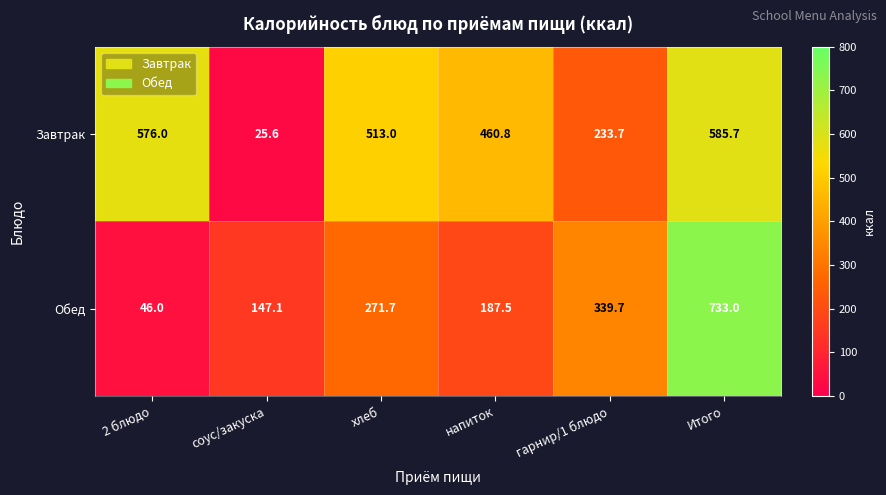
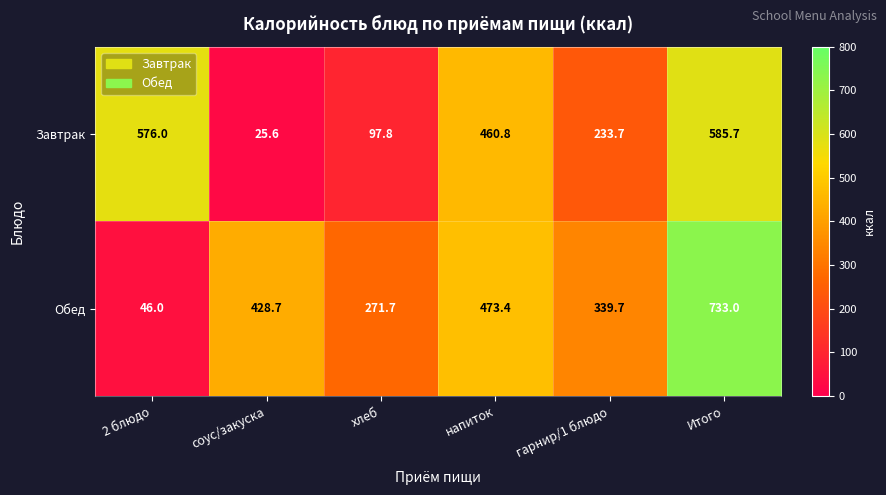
Завтрак, хлеб: 513.0 -> 97.8
Обед, соус/закуска: 147.1 -> 428.7
Обед, напиток: 187.5 -> 473.4
